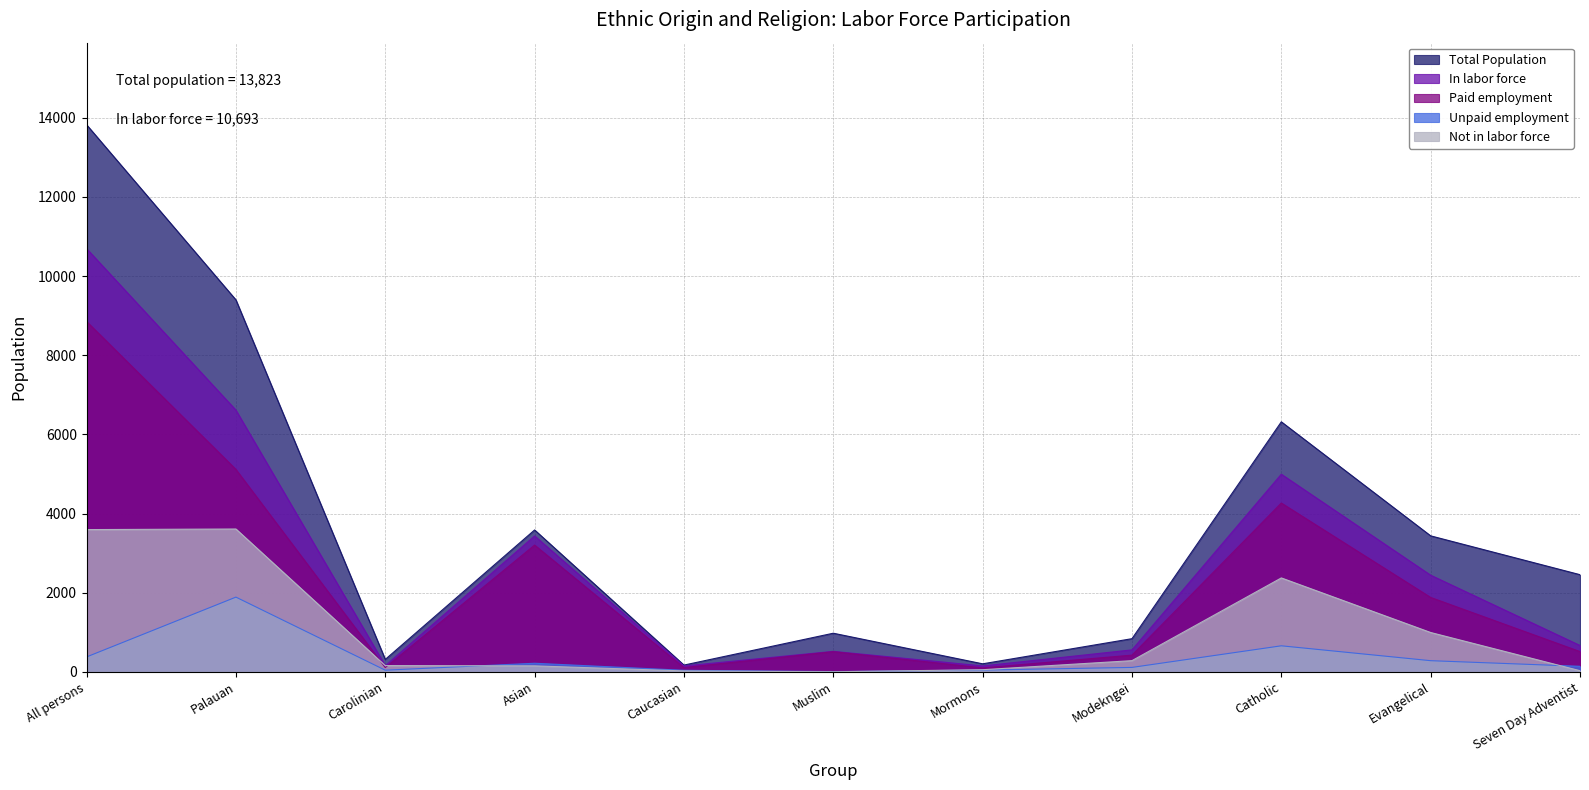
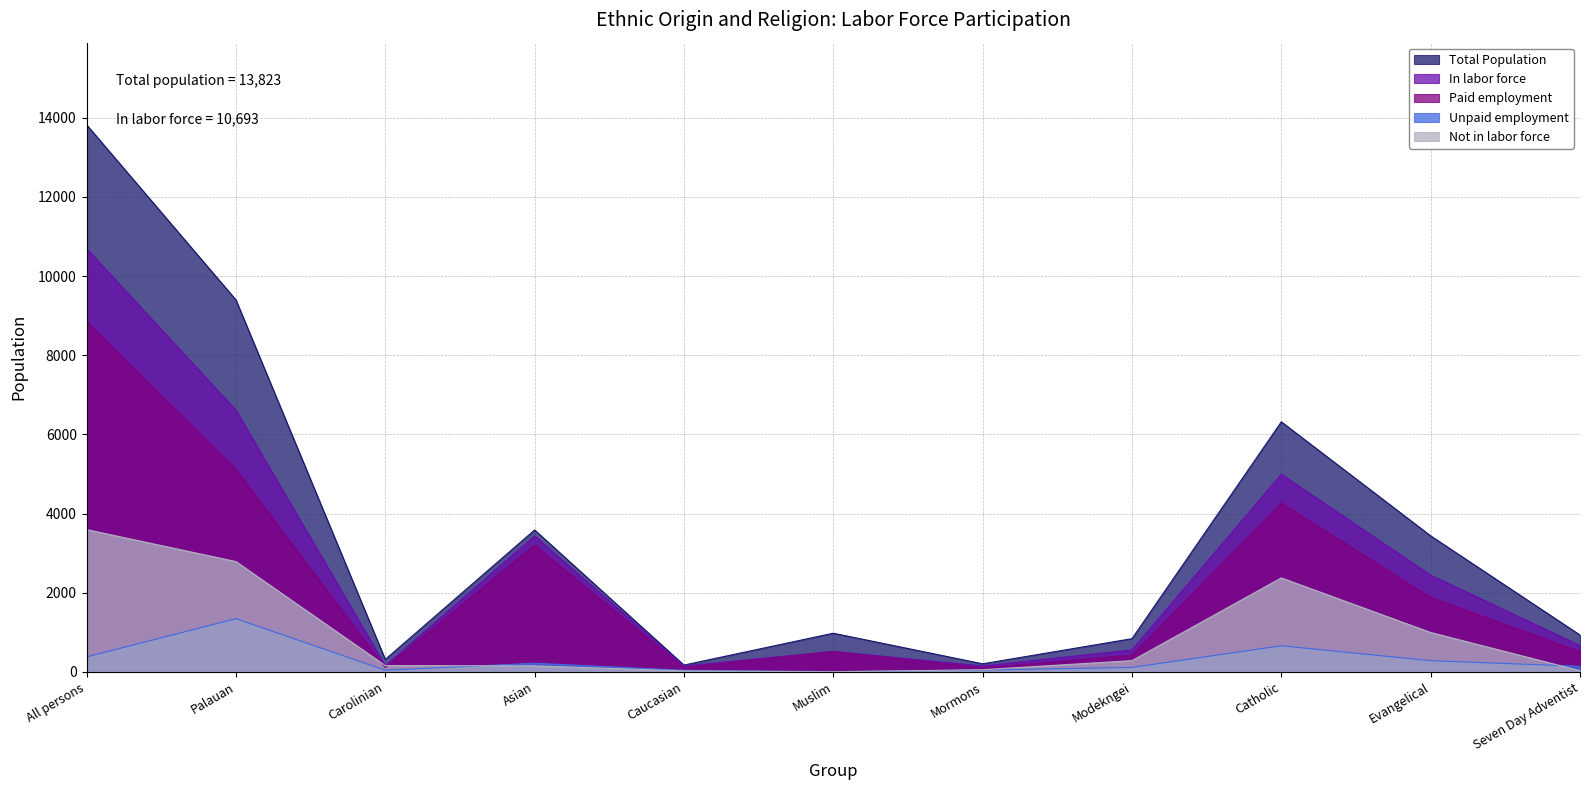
Unpaid employment, Palauan: 1900 -> 1300
Not in labor force, Palauan: 3600 -> 2800
Total Population, Seven Day Adventist: 2500 -> 900
